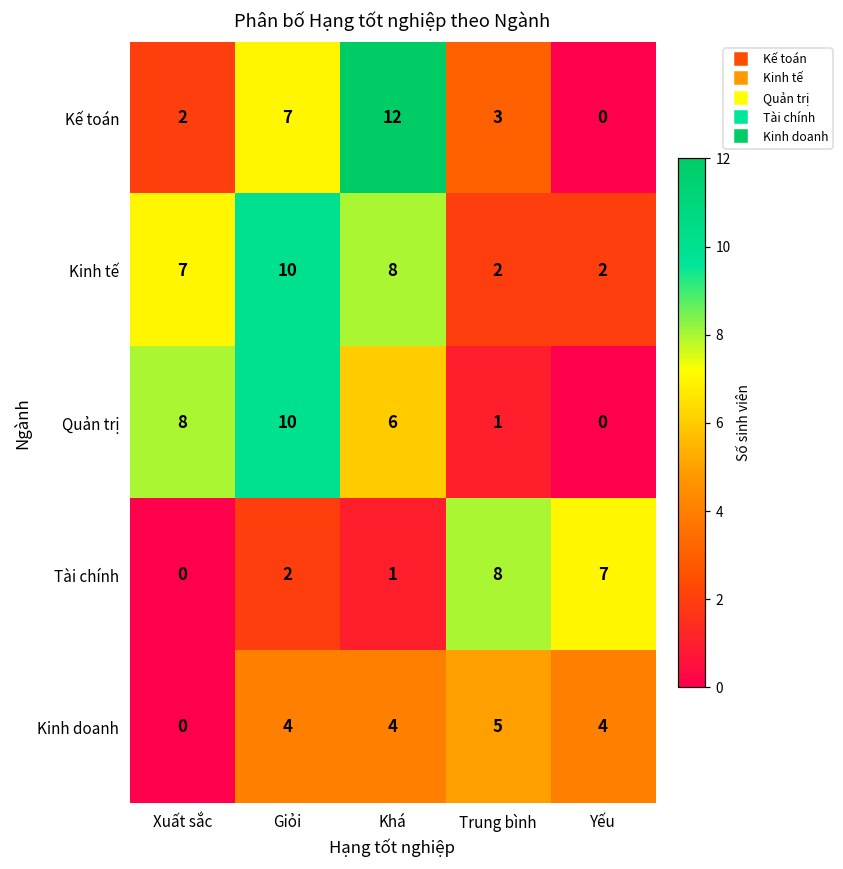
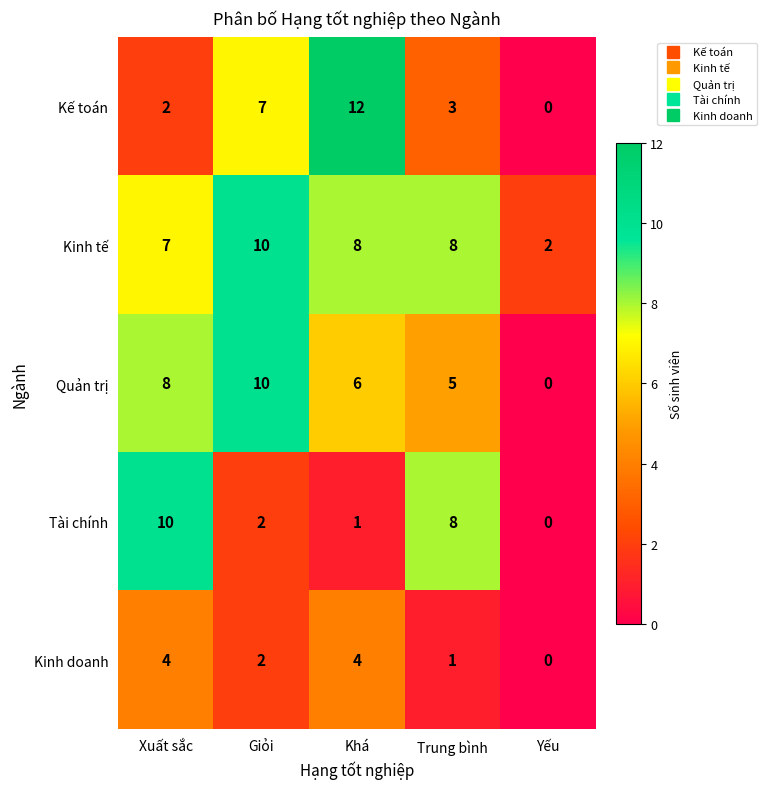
Kinh tế, Trung bình: 2 -> 8
Quản trị, Trung bình: 1 -> 5
Tài chính, Xuất sắc: 0 -> 10
Tài chính, Yếu: 7 -> 0
Kinh doanh, Xuất sắc: 0 -> 4
Kinh doanh, Giỏi: 4 -> 2
Kinh doanh, Trung bình: 5 -> 1
Kinh doanh, Yếu: 4 -> 0
